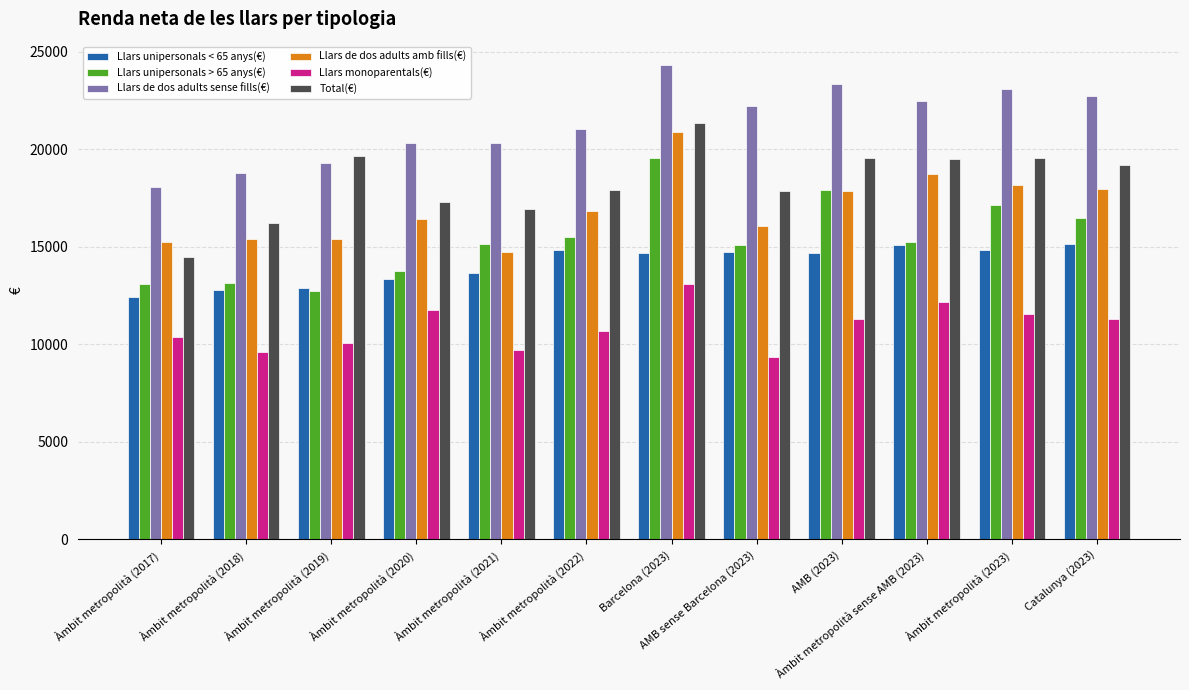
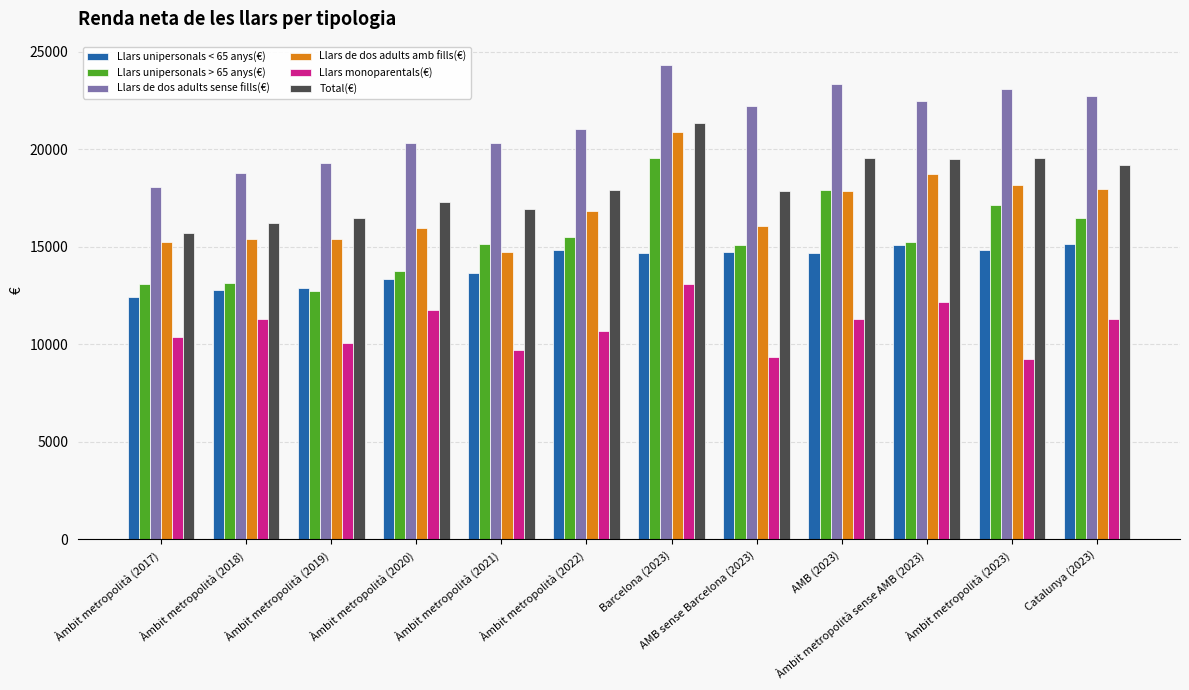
Total(€), Àmbit metropolità (2017): 14500 -> 15700
Llars monoparentals(€), Àmbit metropolità (2018): 9600 -> 11300
Total(€), Àmbit metropolità (2019): 19700 -> 16500
Llars de dos adults amb fills(€), Àmbit metropolità (2020): 16500 -> 16000
Llars monoparentals(€), Àmbit metropolità (2023): 11600 -> 9300
